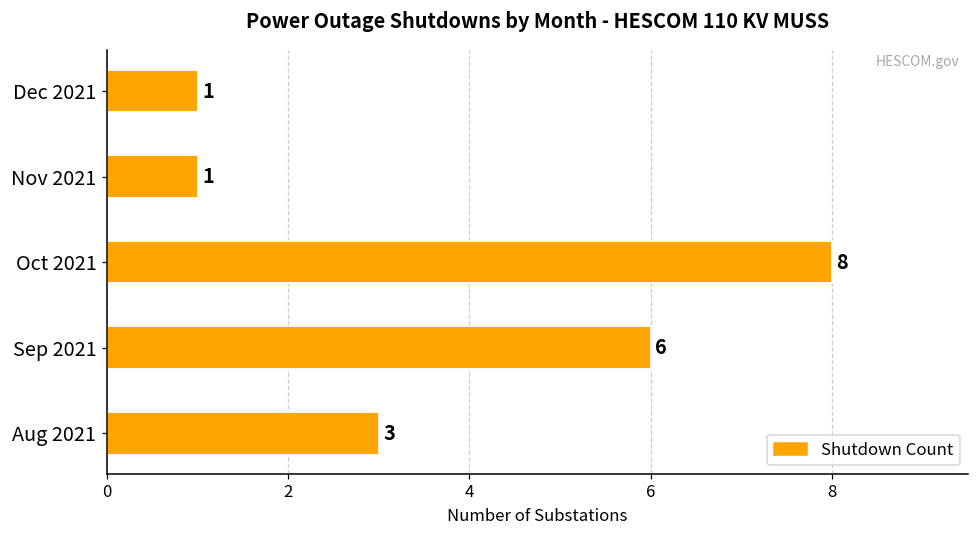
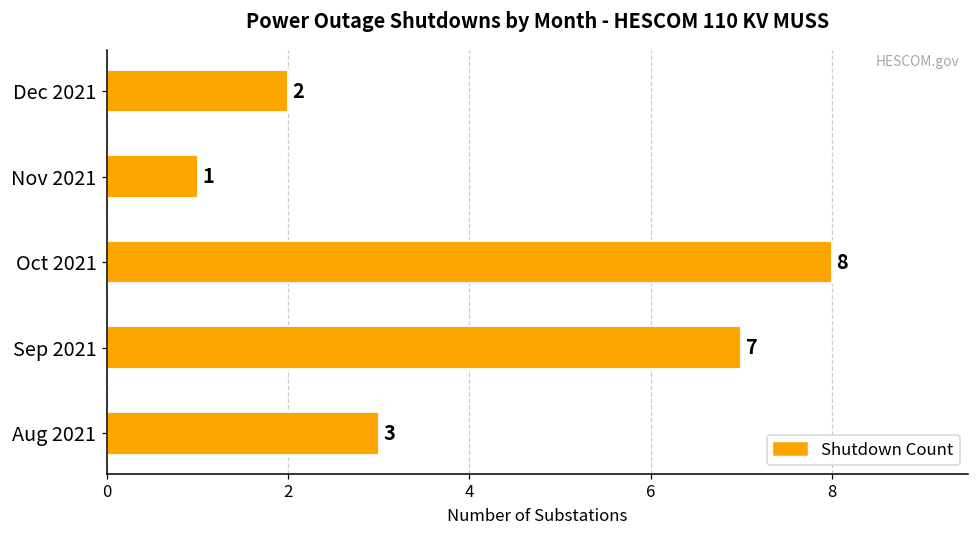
Dec 2021: 1 -> 2
Sep 2021: 6 -> 7
